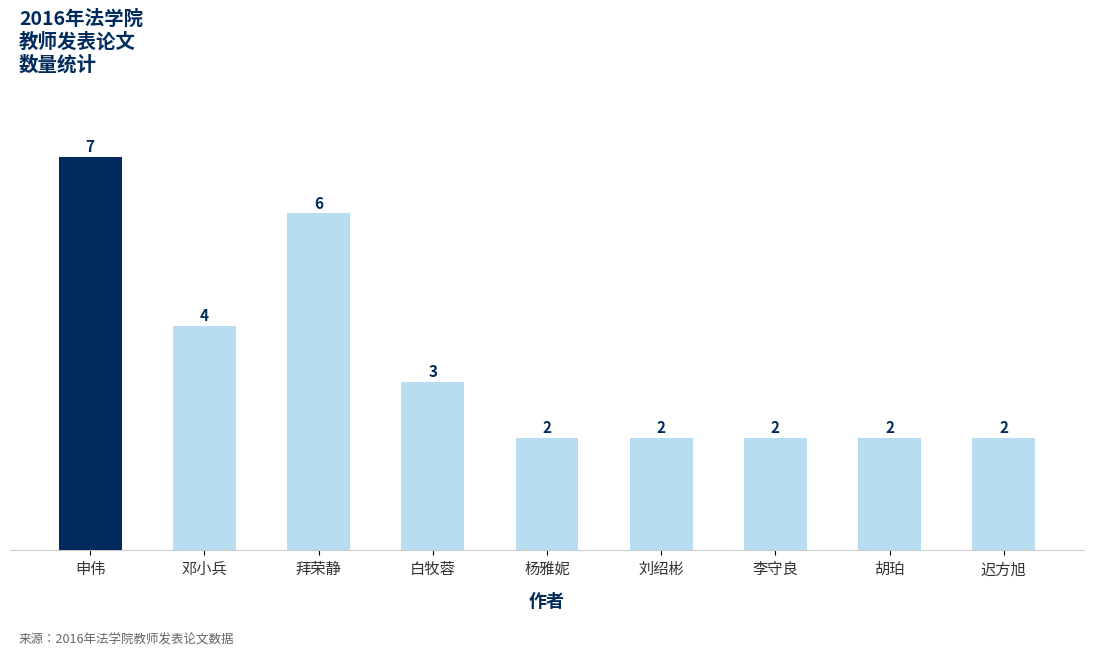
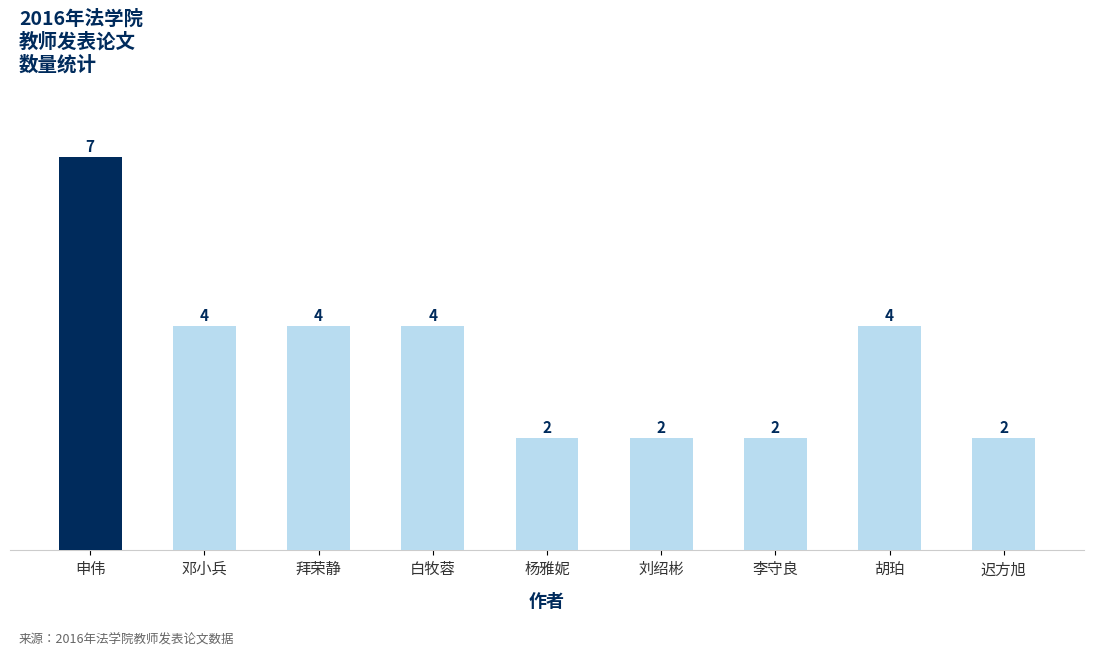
拜荣静: 6 -> 4
白牧蓉: 3 -> 4
胡珀: 2 -> 4
